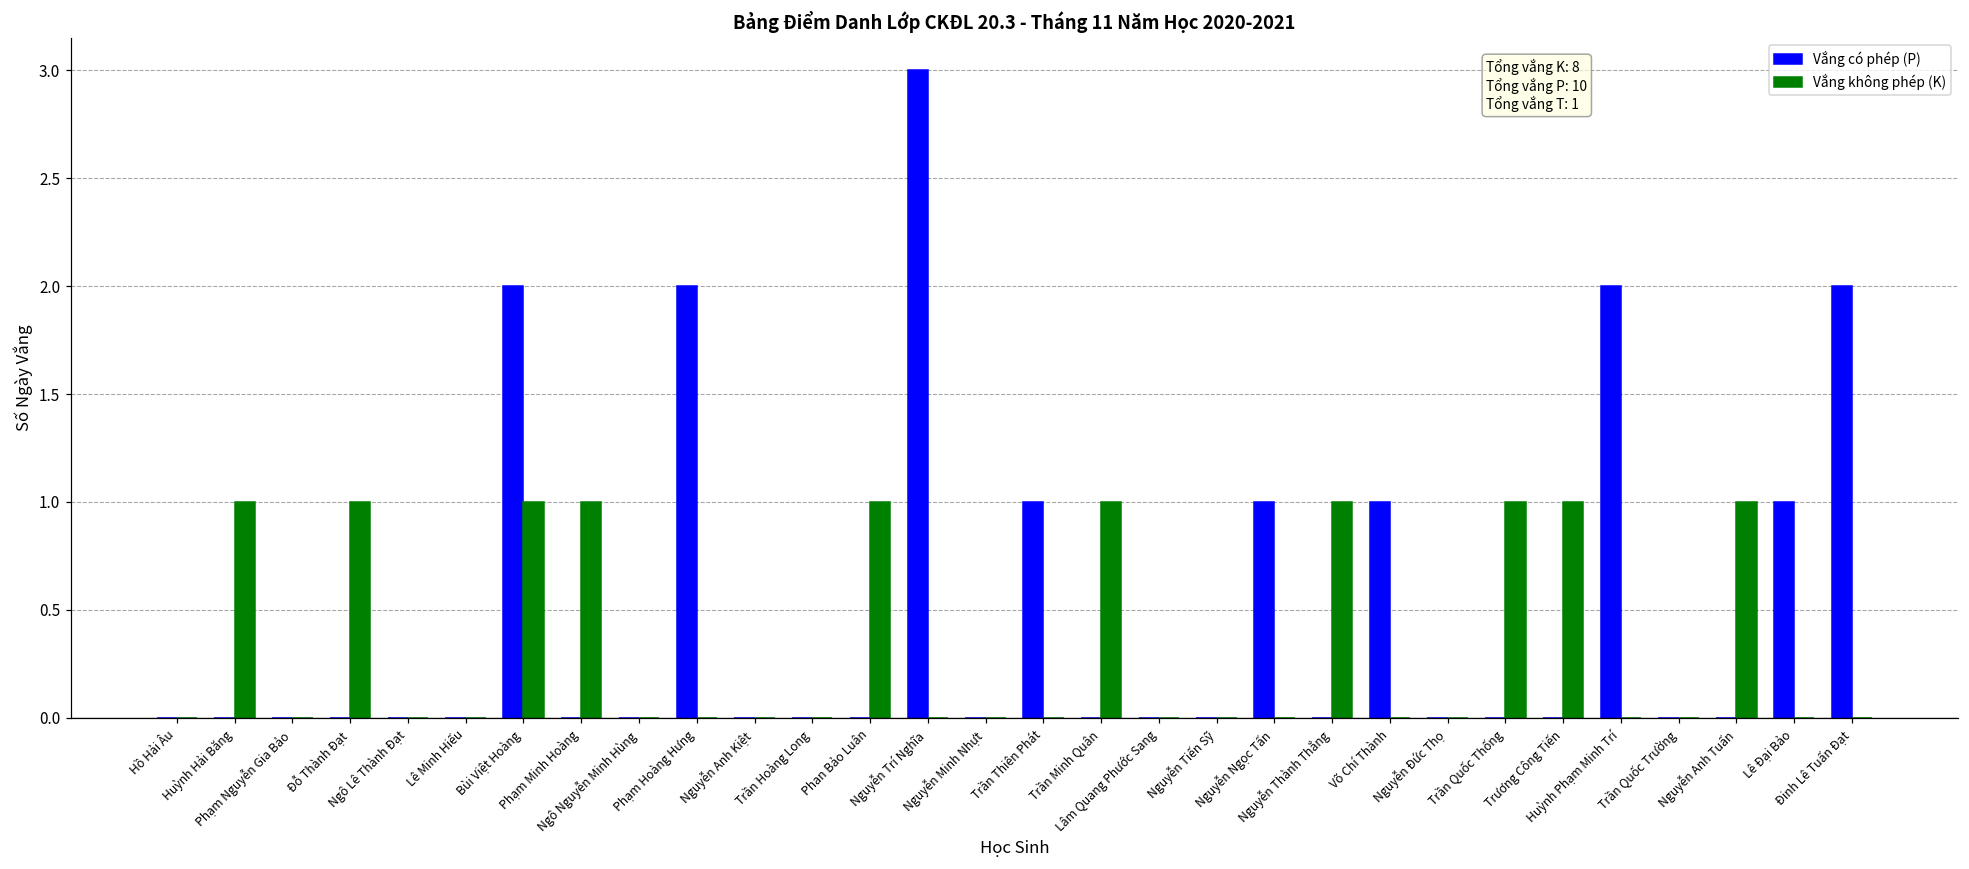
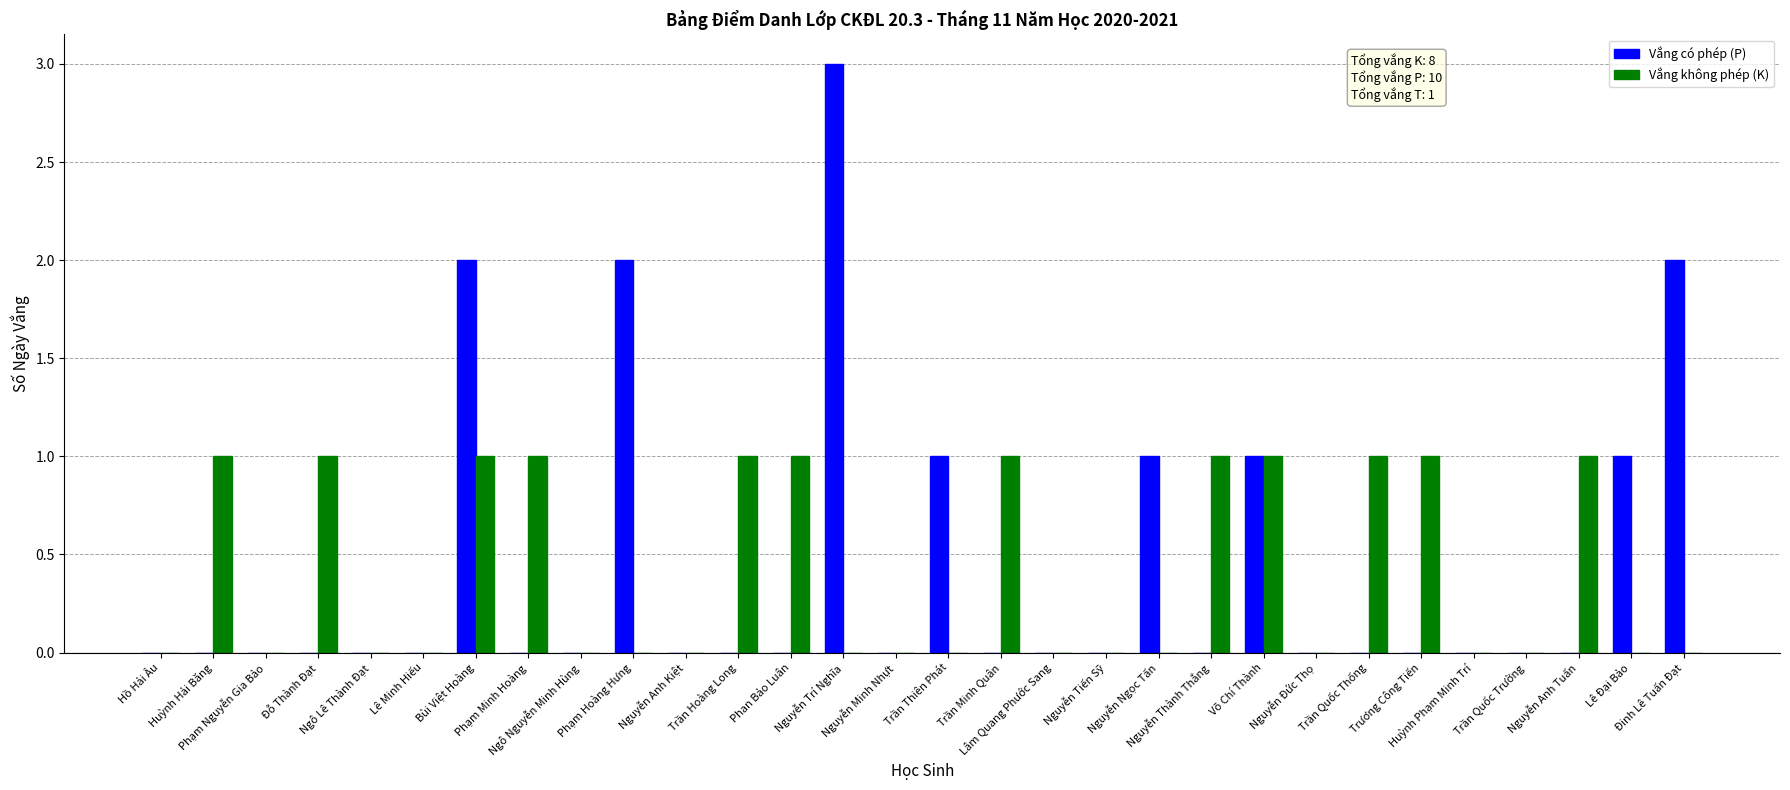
Vắng không phép (K), Trần Hoàng Long: 0 -> 1
Vắng không phép (K), Võ Chí Thành: 0 -> 1
Vắng có phép (P), Huỳnh Phạm Minh Trí: 2 -> 0
